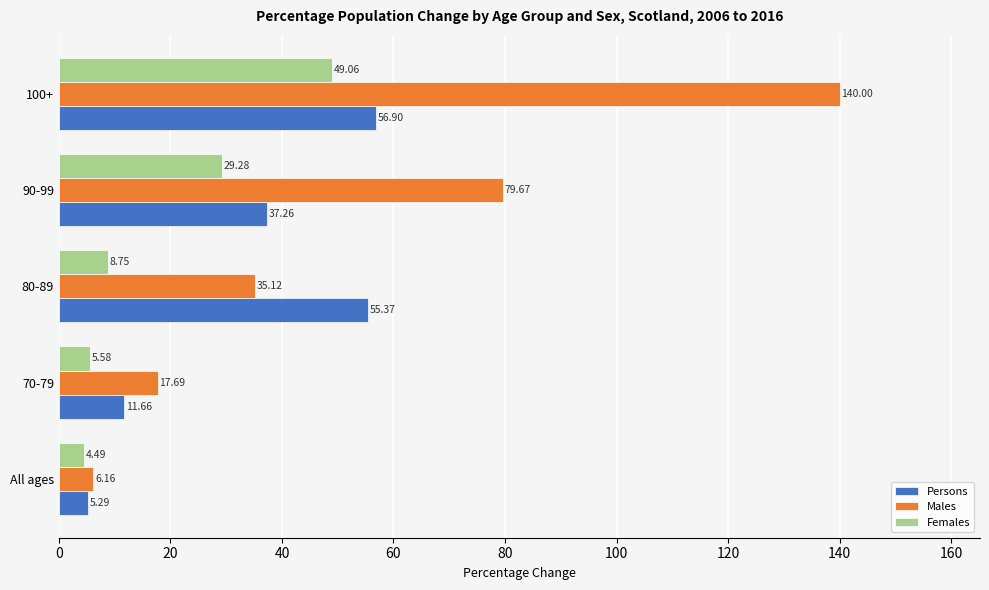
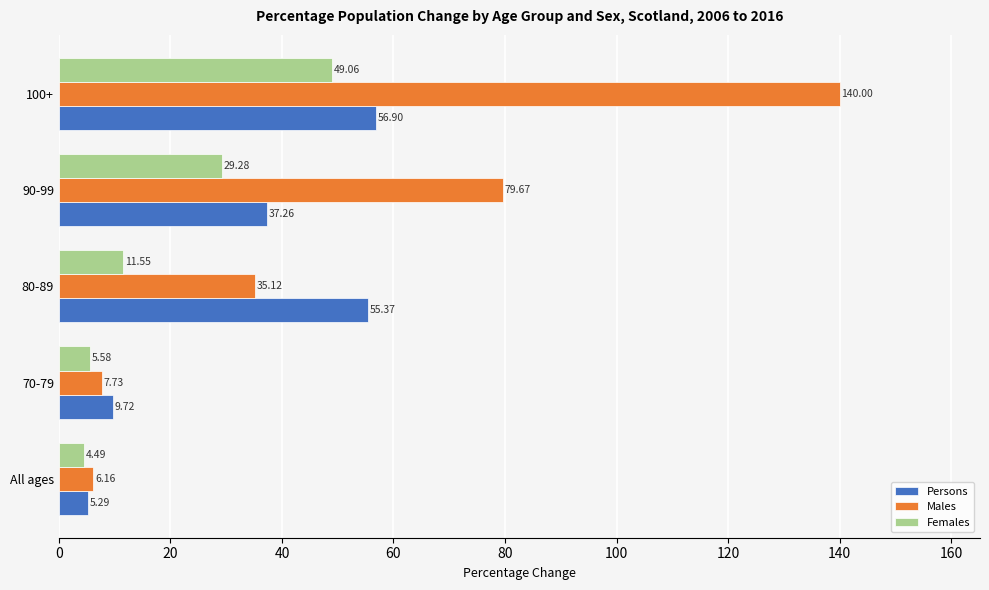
Females, 80-89: 8.75 -> 11.55
Males, 70-79: 17.69 -> 7.73
Persons, 70-79: 11.66 -> 9.72
